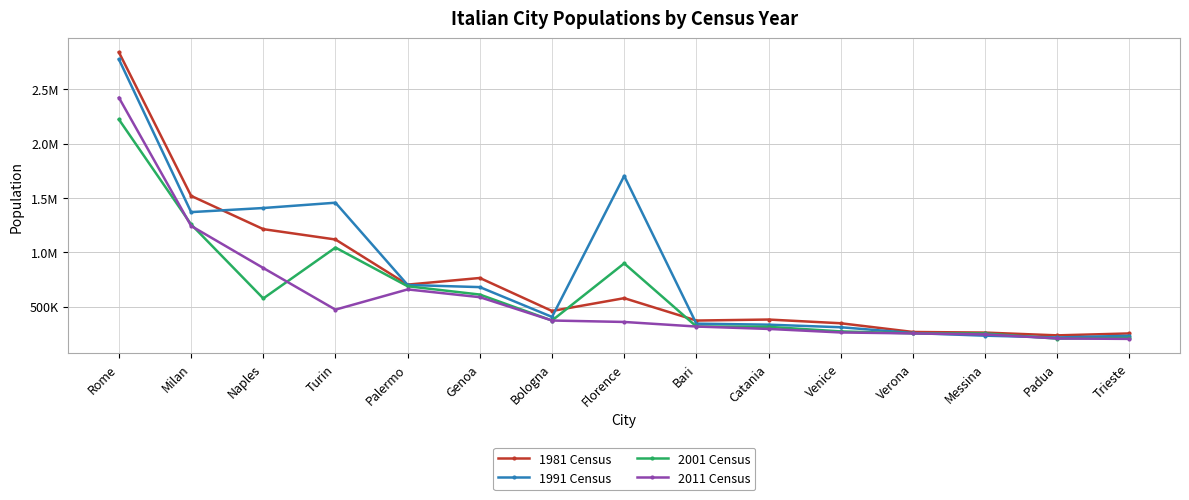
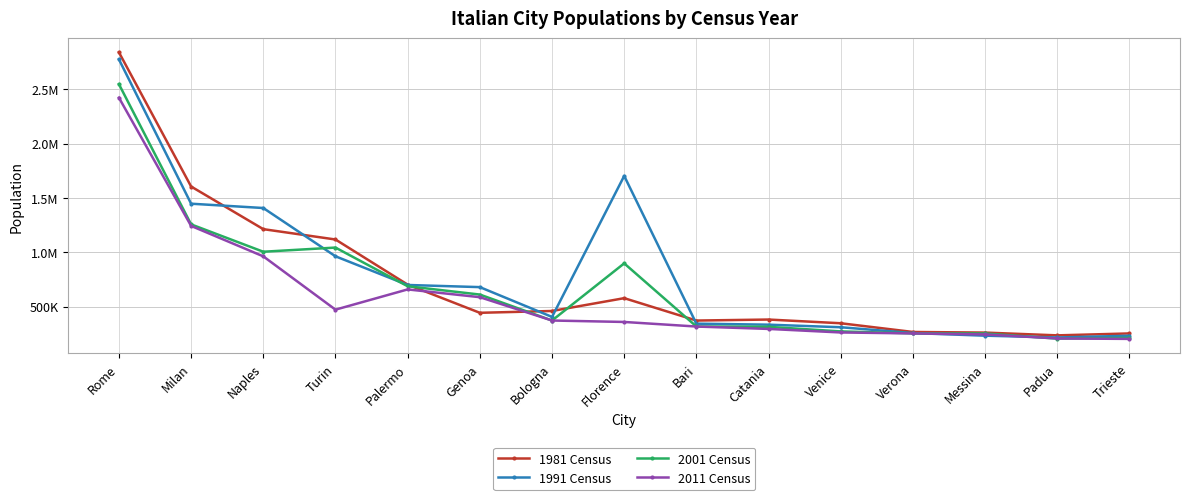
2001 Census, Rome: 2220000 -> 2550000
1981 Census, Milan: 1520000 -> 1600000
1991 Census, Milan: 1370000 -> 1450000
2001 Census, Naples: 570000 -> 1000000
2011 Census, Naples: 850000 -> 960000
1991 Census, Turin: 1460000 -> 960000
1981 Census, Genoa: 760000 -> 440000
